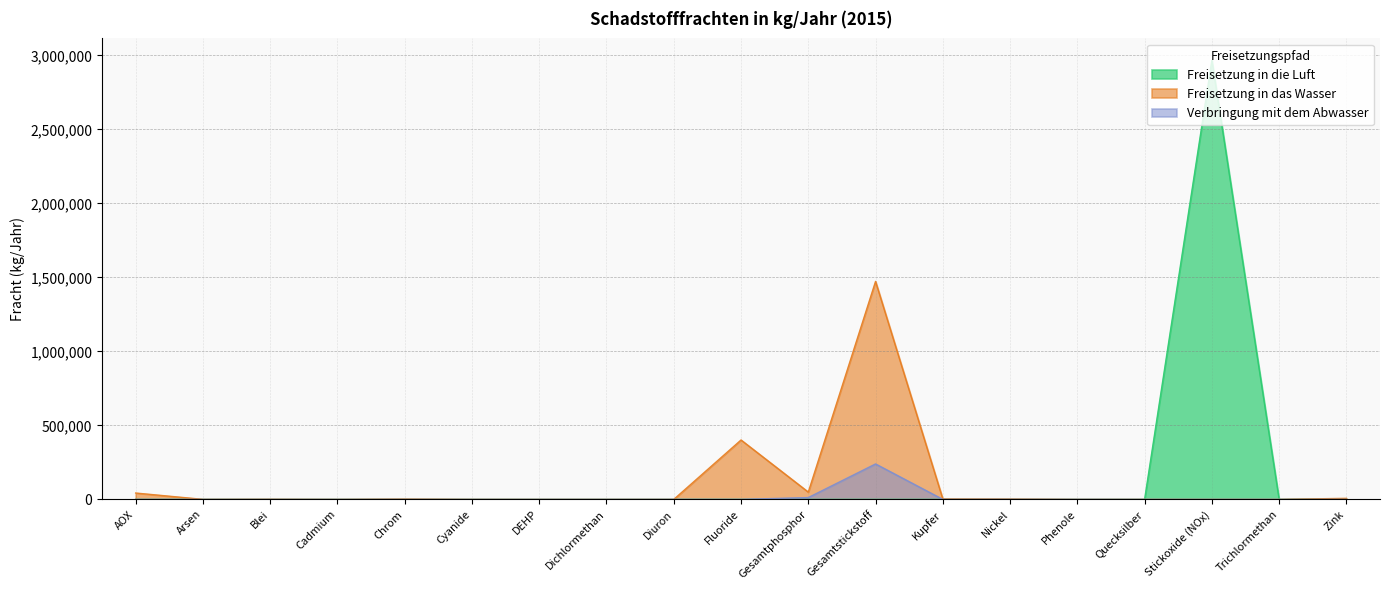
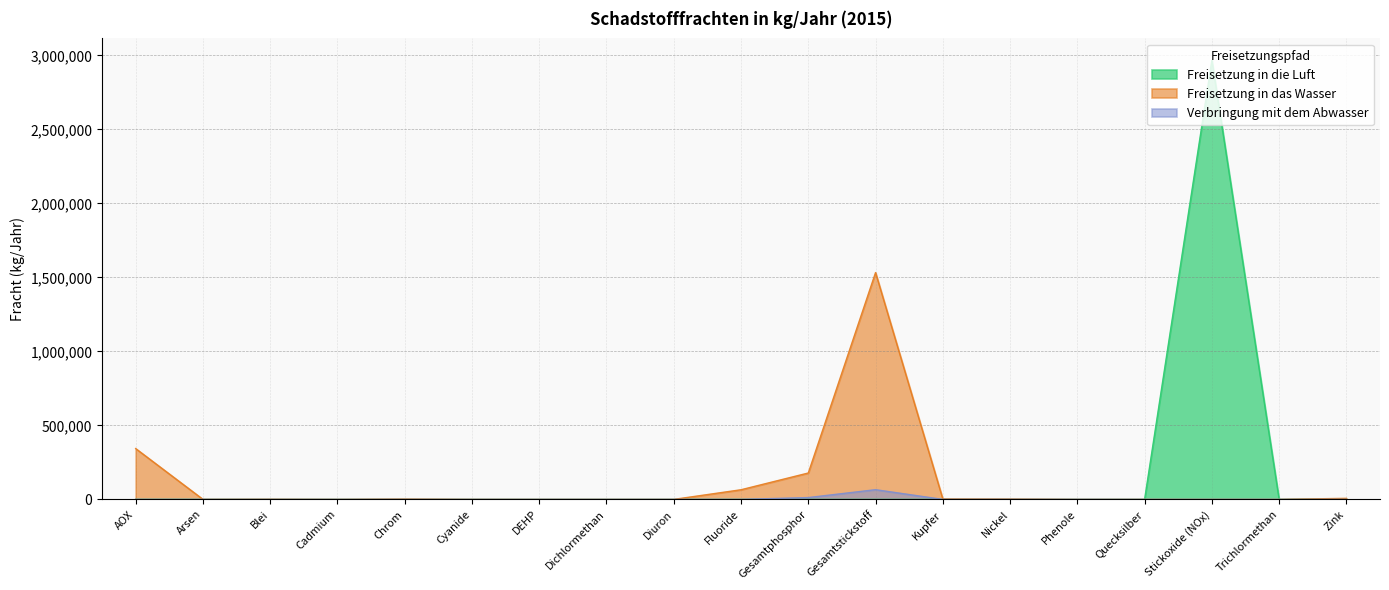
Freisetzung in das Wasser, AOX: 40,000 -> 340,000
Freisetzung in das Wasser, Fluoride: 400,000 -> 70,000
Freisetzung in das Wasser, Gesamtphosphor: 50,000 -> 180,000
Freisetzung in das Wasser, Gesamtstickstoff: 1,470,000 -> 1,530,000
Verbringung mit dem Abwasser, Gesamtstickstoff: 240,000 -> 70,000
